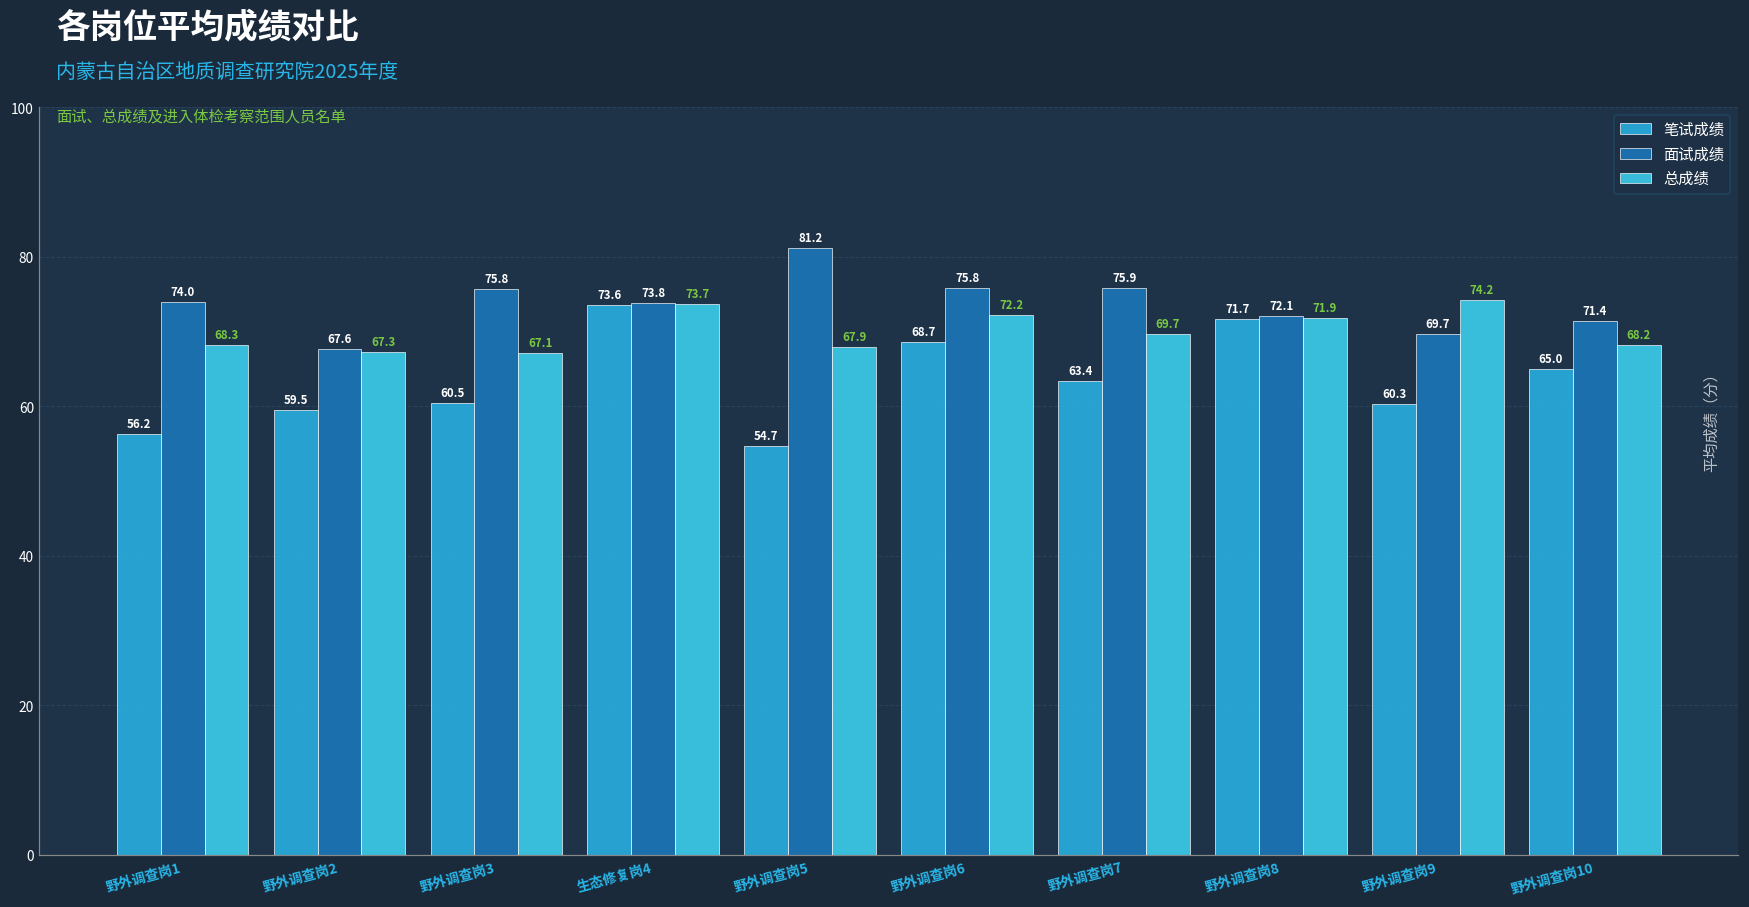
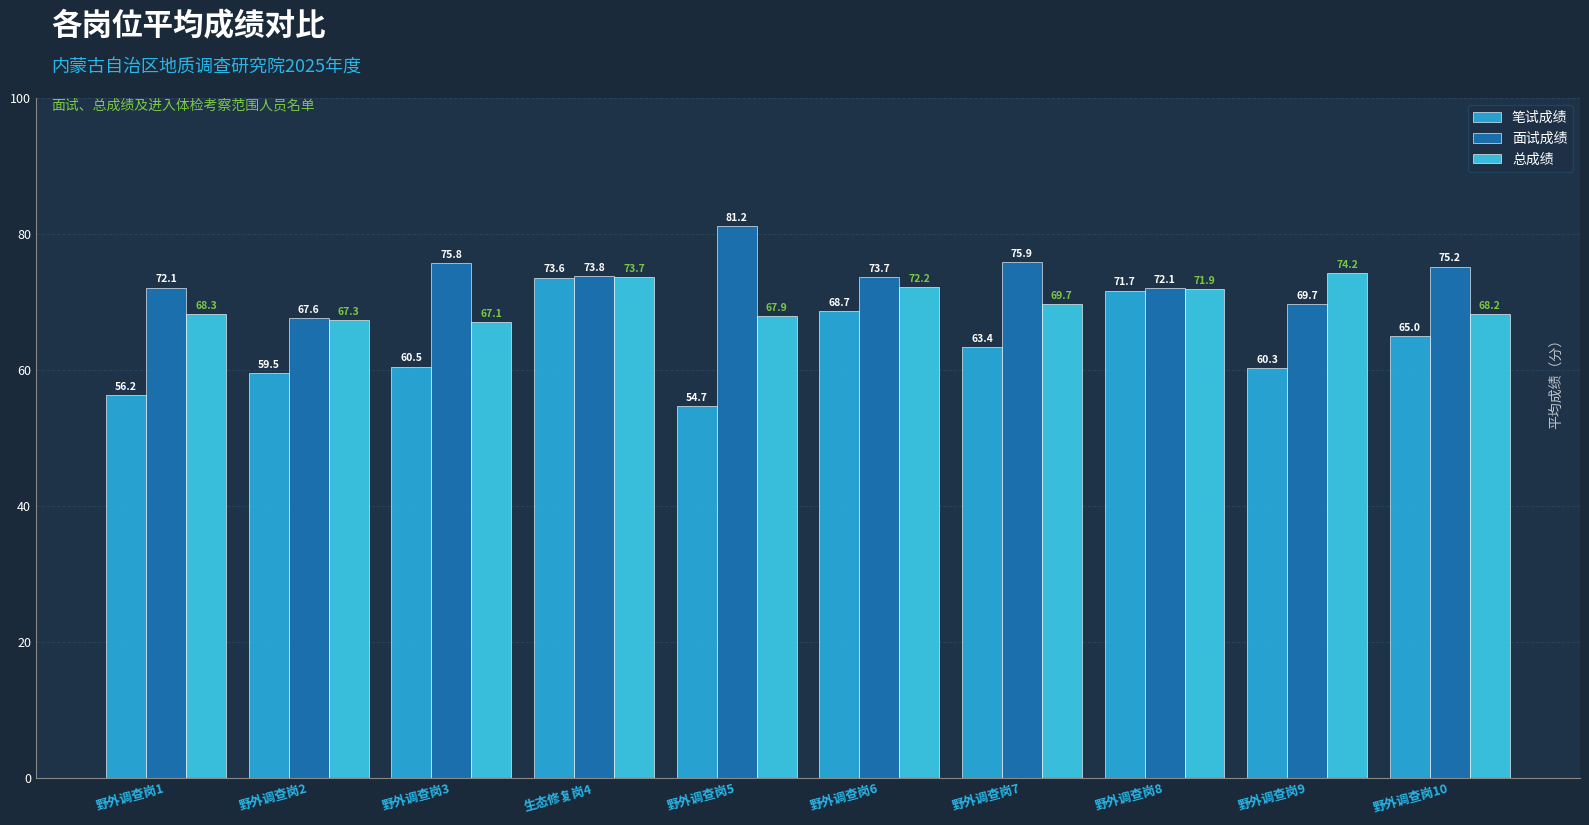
面试成绩, 野外调查岗1: 74.0 -> 72.1
面试成绩, 野外调查岗6: 75.8 -> 73.7
面试成绩, 野外调查岗10: 71.4 -> 75.2
